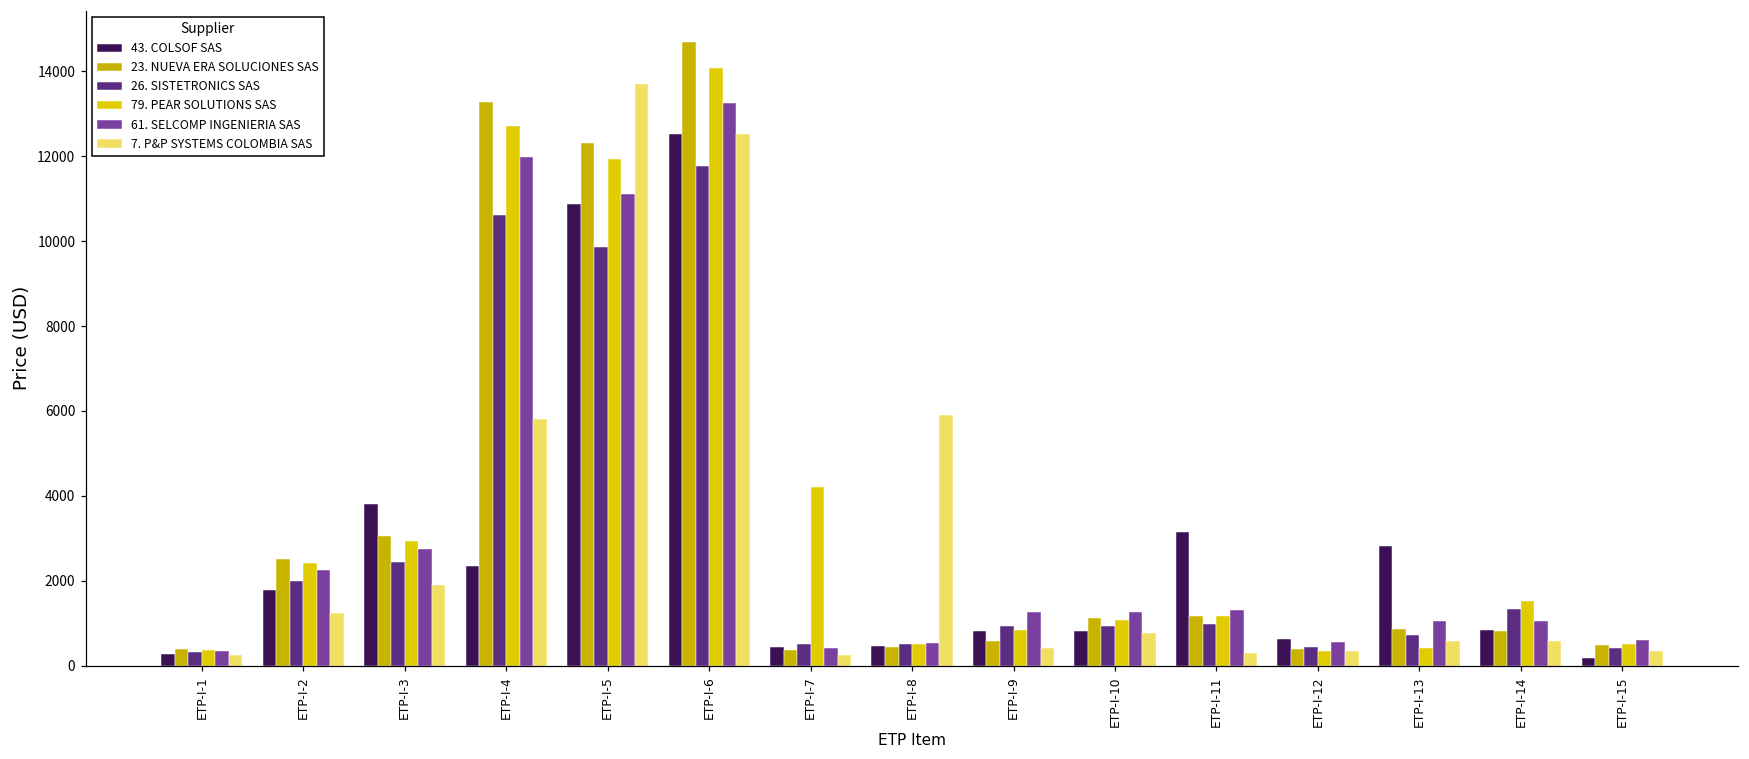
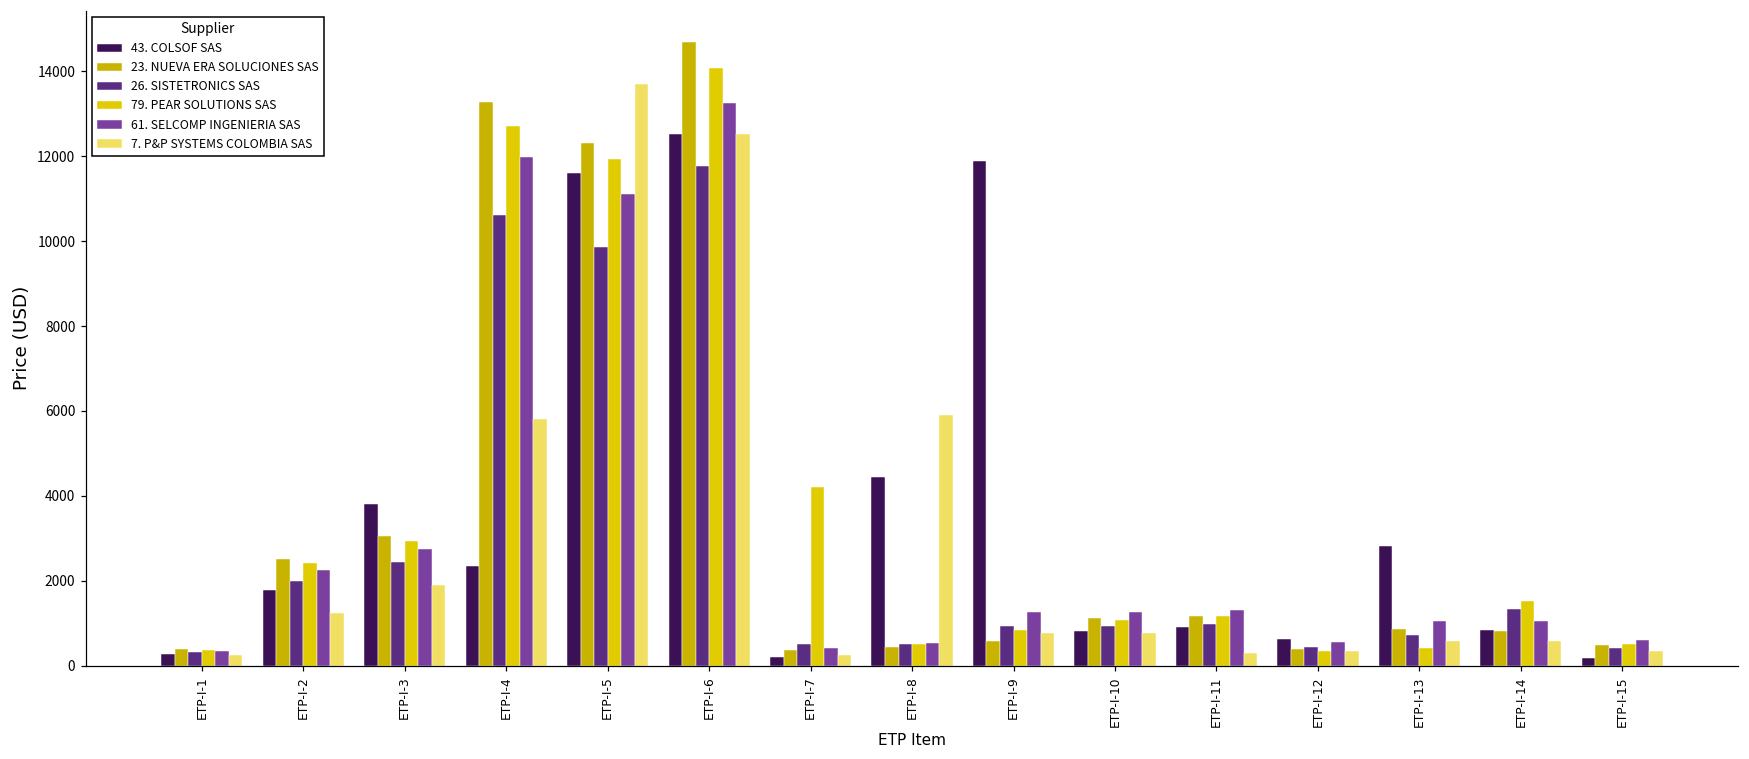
43. COLSOF SAS, ETP-I-5: 10900 -> 11600
43. COLSOF SAS, ETP-I-7: 400 -> 200
43. COLSOF SAS, ETP-I-8: 500 -> 4400
43. COLSOF SAS, ETP-I-9: 800 -> 11900
7. P&P SYSTEMS COLOMBIA SAS, ETP-I-9: 400 -> 800
43. COLSOF SAS, ETP-I-11: 3200 -> 900
